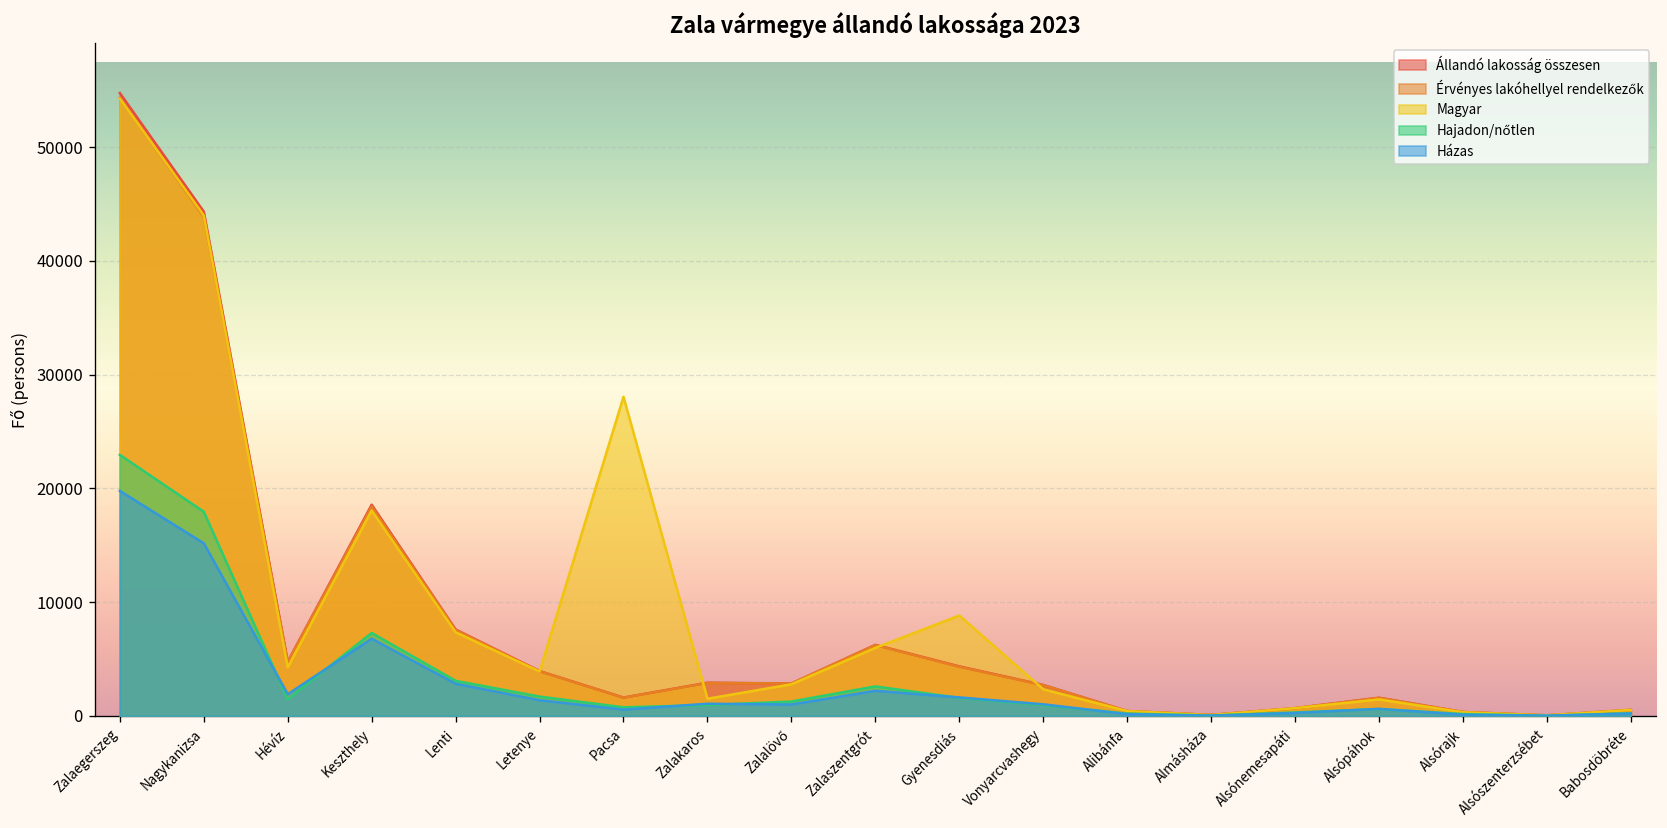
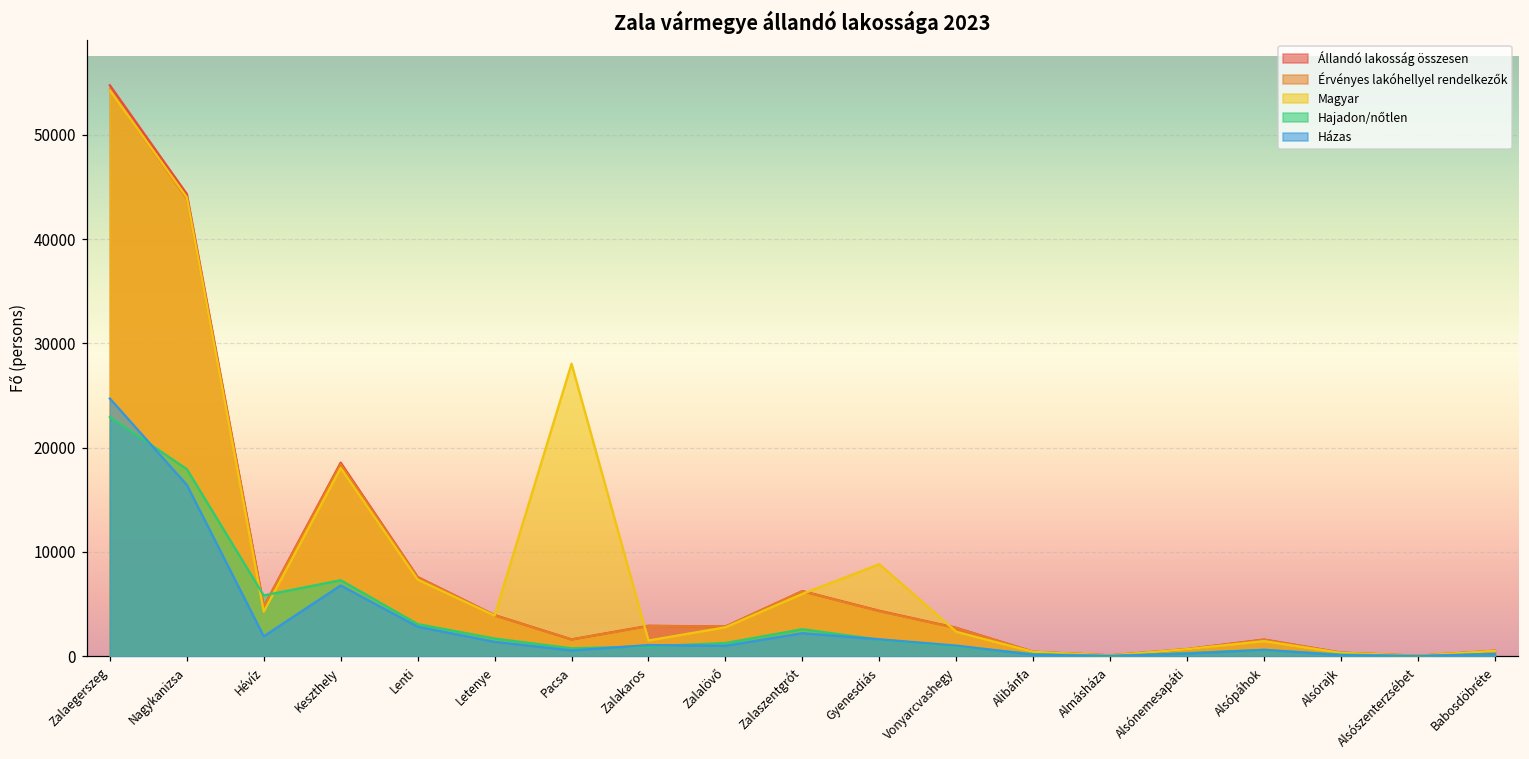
Házas, Zalaegerszeg: 20000 -> 25000
Házas, Nagykanizsa: 15000 -> 16000
Hajadon/nőtlen, Hévíz: 1000 -> 6000
